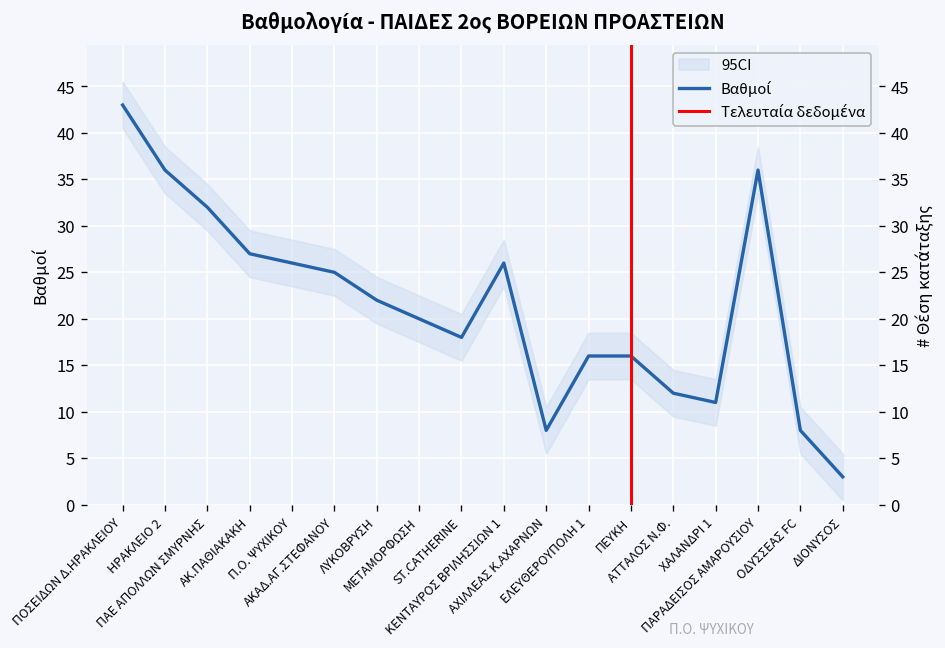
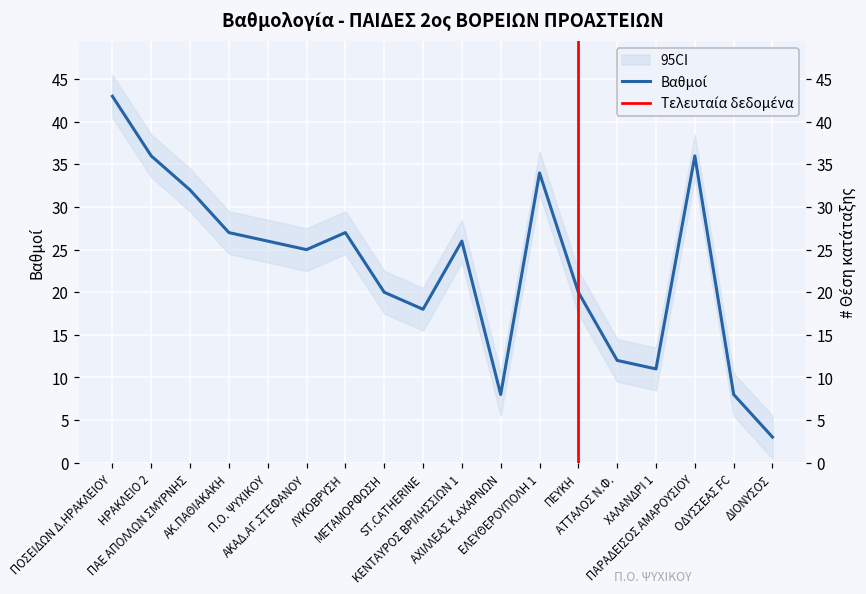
Βαθμοί, ΛΥΚΟΒΡΥΣΗ: 22 -> 27
Βαθμοί, ΕΛΕΥΘΕΡΟΥΠΟΛΗ 1: 16 -> 34
Βαθμοί, ΠΕΥΚΗ: 16 -> 20
